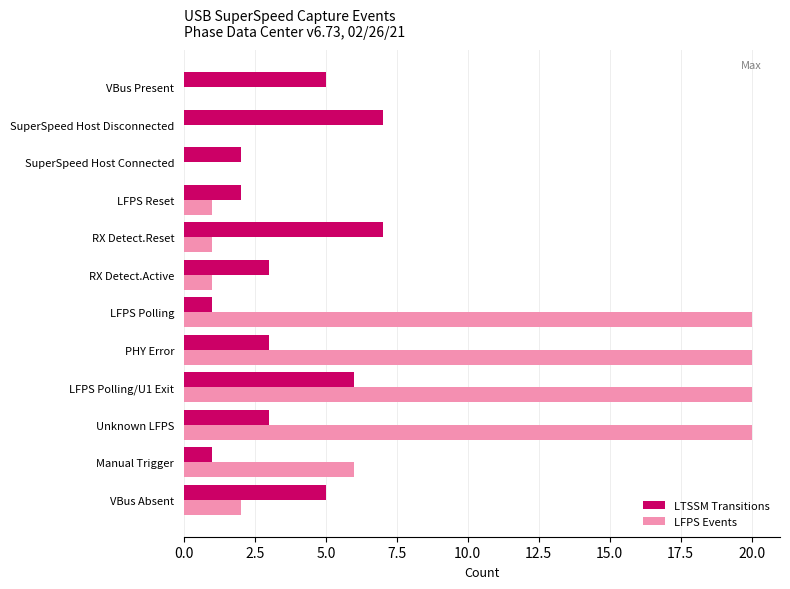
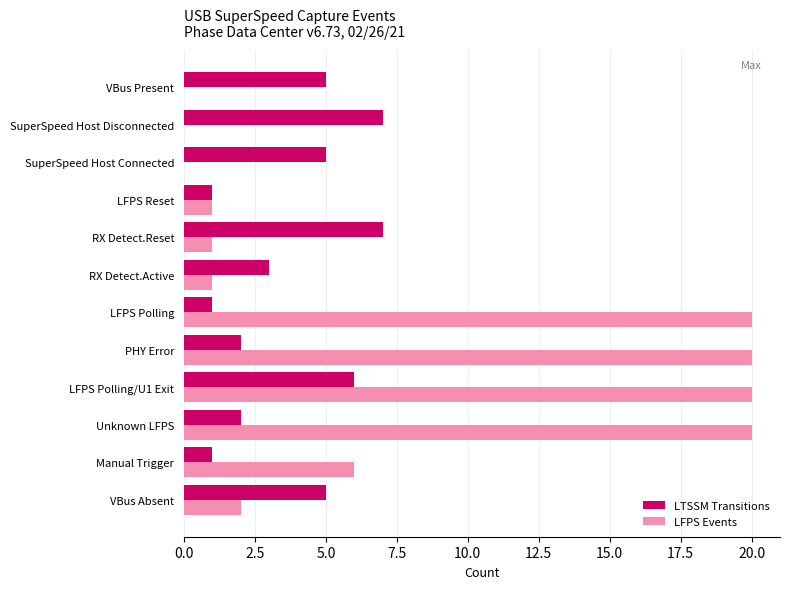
LTSSM Transitions, SuperSpeed Host Connected: 2 -> 5
LTSSM Transitions, LFPS Reset: 2 -> 1
LTSSM Transitions, PHY Error: 3 -> 2
LTSSM Transitions, Unknown LFPS: 3 -> 2
